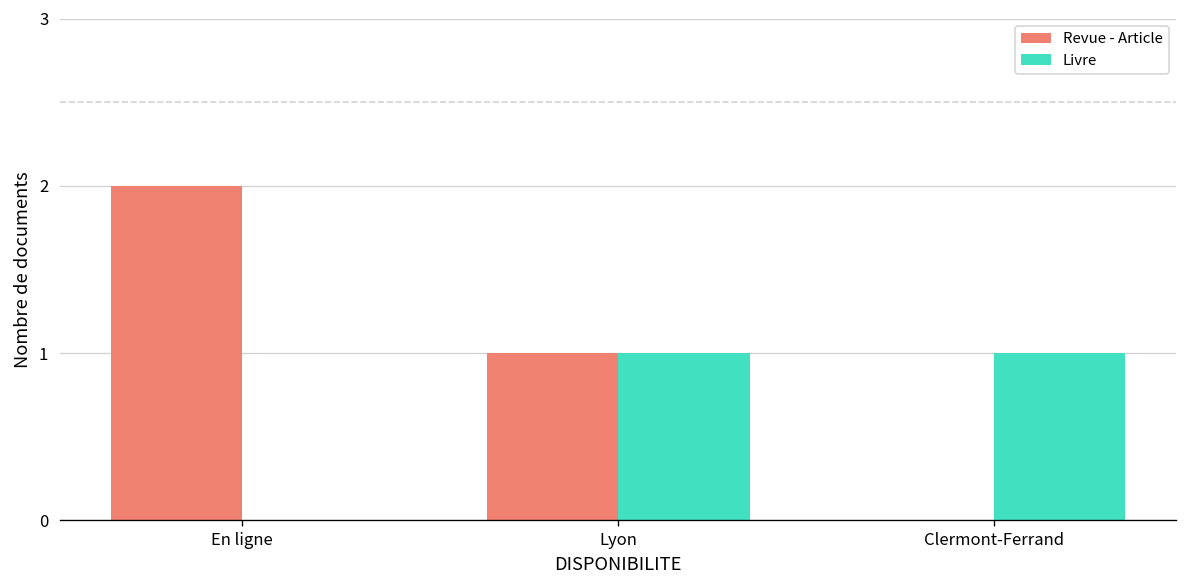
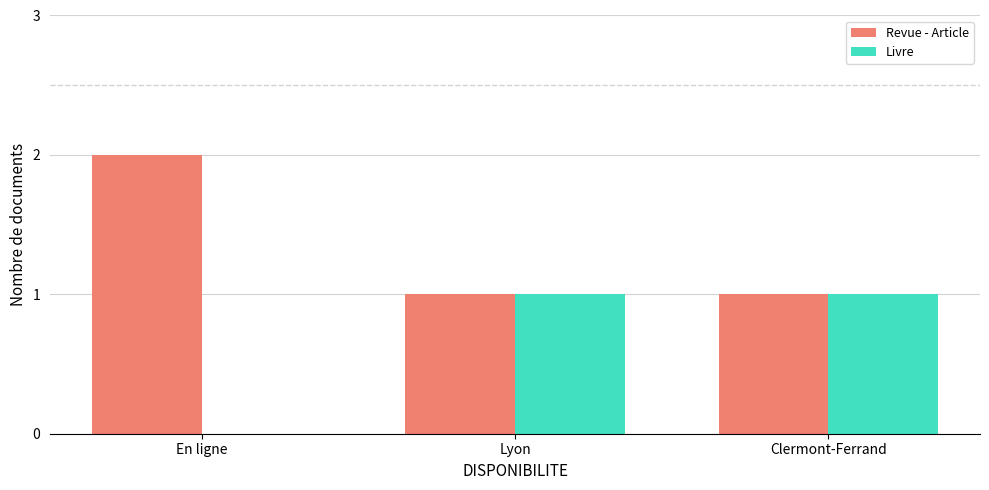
Revue - Article, Clermont-Ferrand: 0 -> 1
